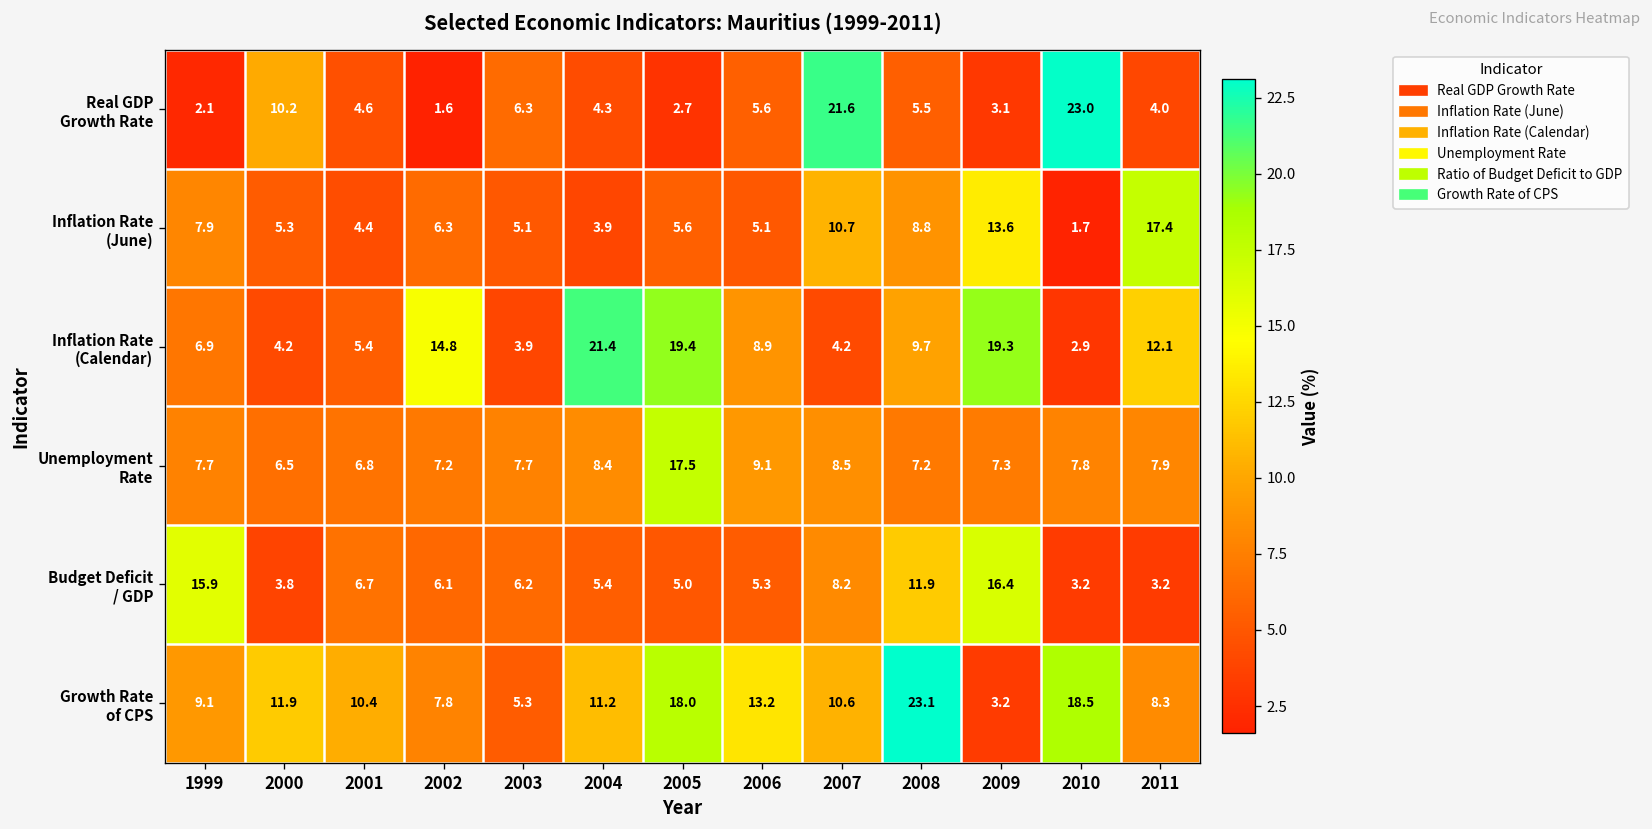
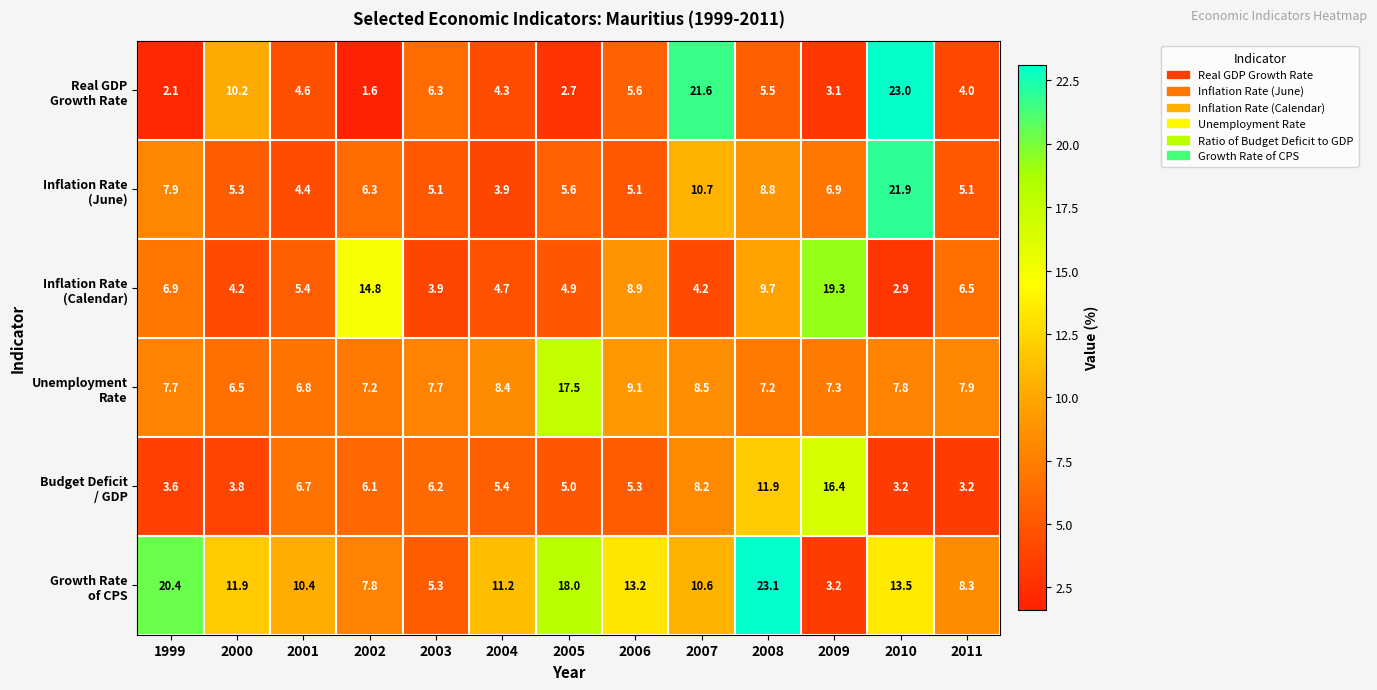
Inflation Rate (June), 2009: 13.6 -> 6.9
Inflation Rate (June), 2010: 1.7 -> 21.9
Inflation Rate (June), 2011: 17.4 -> 5.1
Inflation Rate (Calendar), 2004: 21.4 -> 4.7
Inflation Rate (Calendar), 2005: 19.4 -> 4.9
Inflation Rate (Calendar), 2011: 12.1 -> 6.5
Budget Deficit / GDP, 1999: 15.9 -> 3.6
Growth Rate of CPS, 1999: 9.1 -> 20.4
Growth Rate of CPS, 2010: 18.5 -> 13.5
